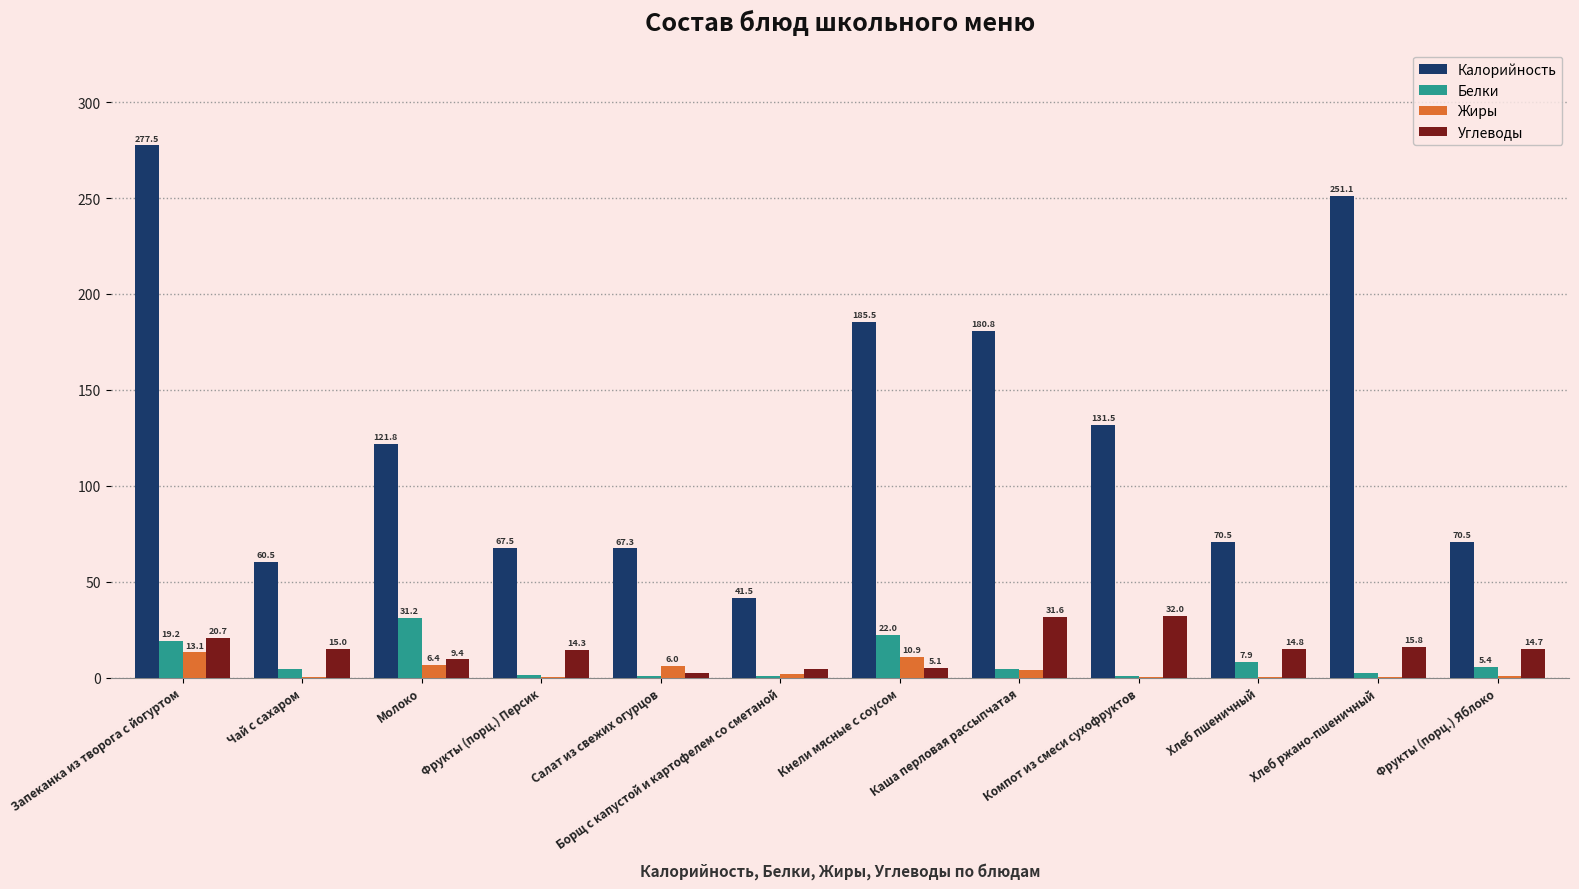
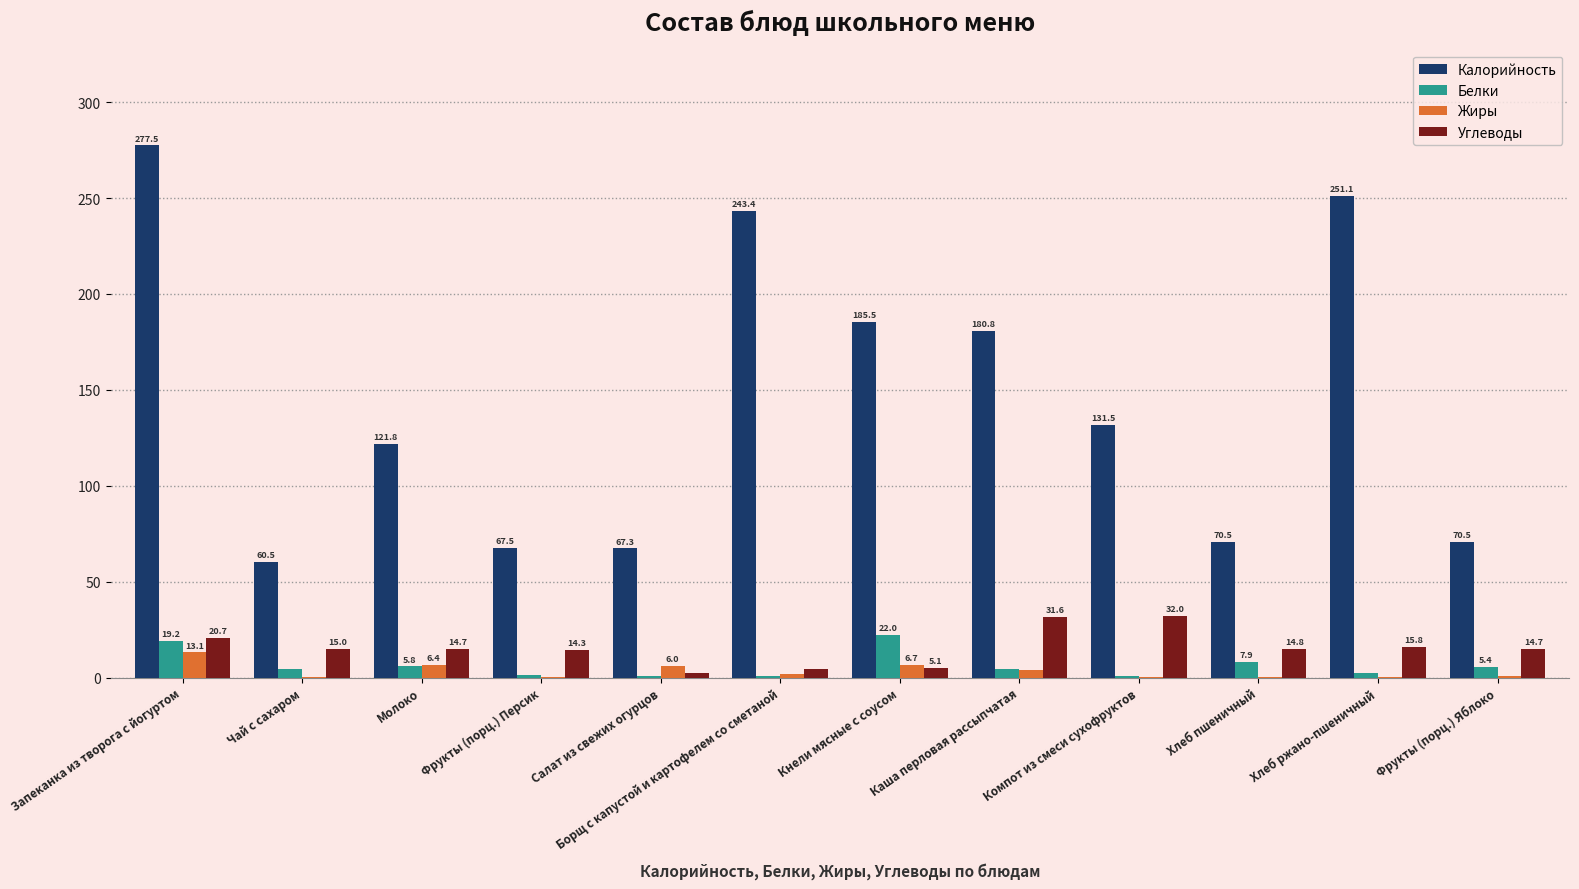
Белки, Молоко: 31.2 -> 5.8
Углеводы, Молоко: 9.4 -> 14.7
Калорийность, Борщ с капустой и картофелем со сметаной: 41.5 -> 243.4
Жиры, Кнели мясные с соусом: 10.9 -> 6.7
